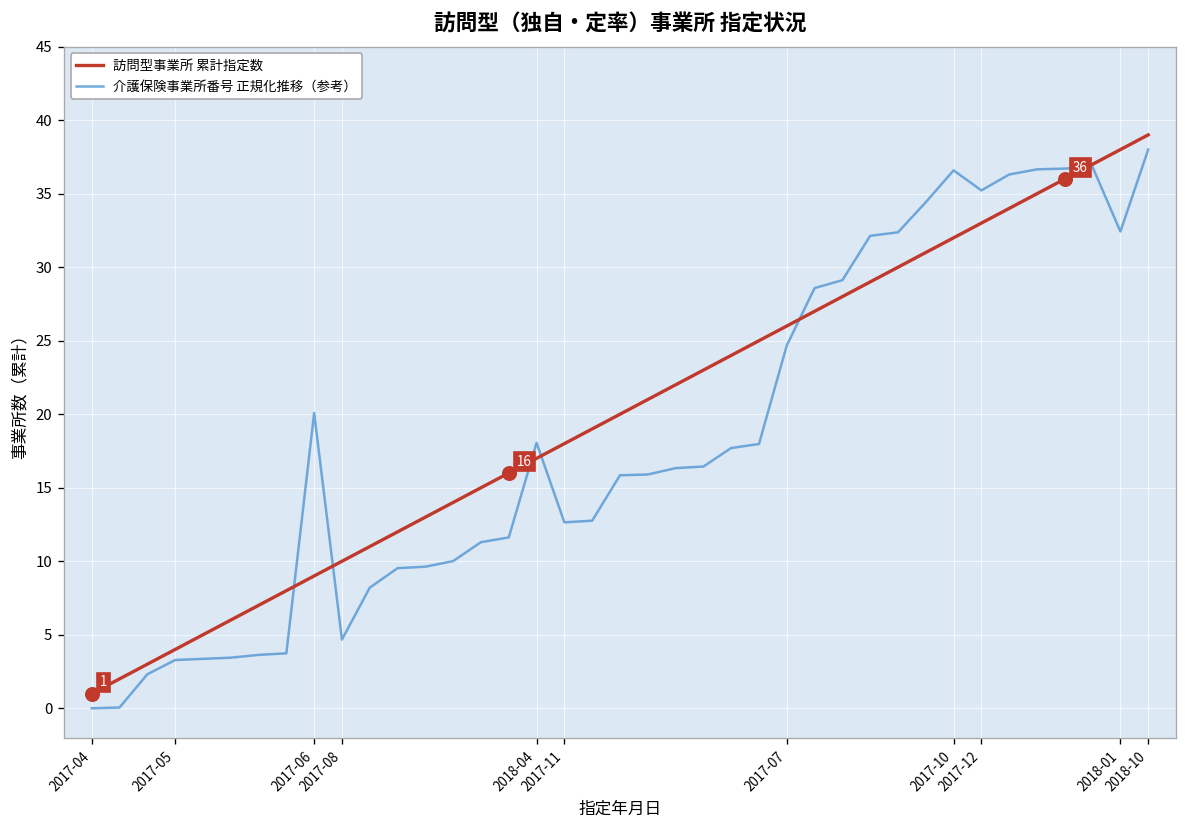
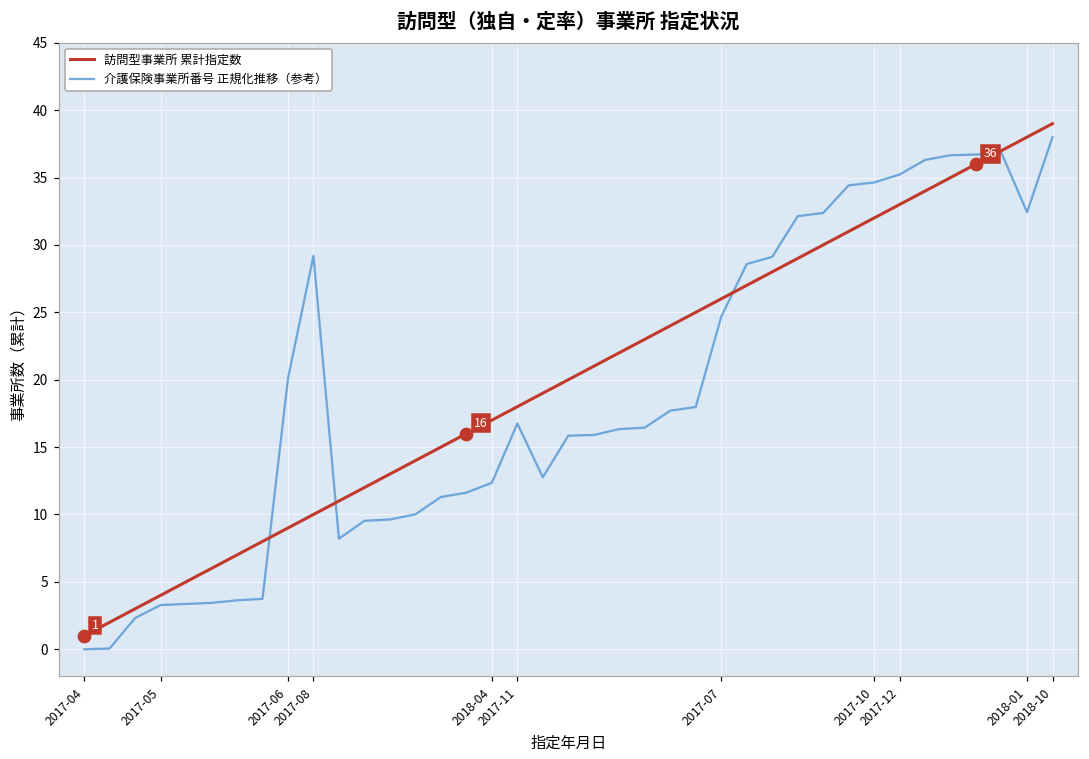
介護保険事業所番号 正規化推移（参考）, 2017-08: 4.7 -> 29.2
介護保険事業所番号 正規化推移（参考）, 2018-04: 18.1 -> 12.4
介護保険事業所番号 正規化推移（参考）, 2017-11: 12.6 -> 16.7
介護保険事業所番号 正規化推移（参考）, 2017-10: 36.6 -> 34.6
